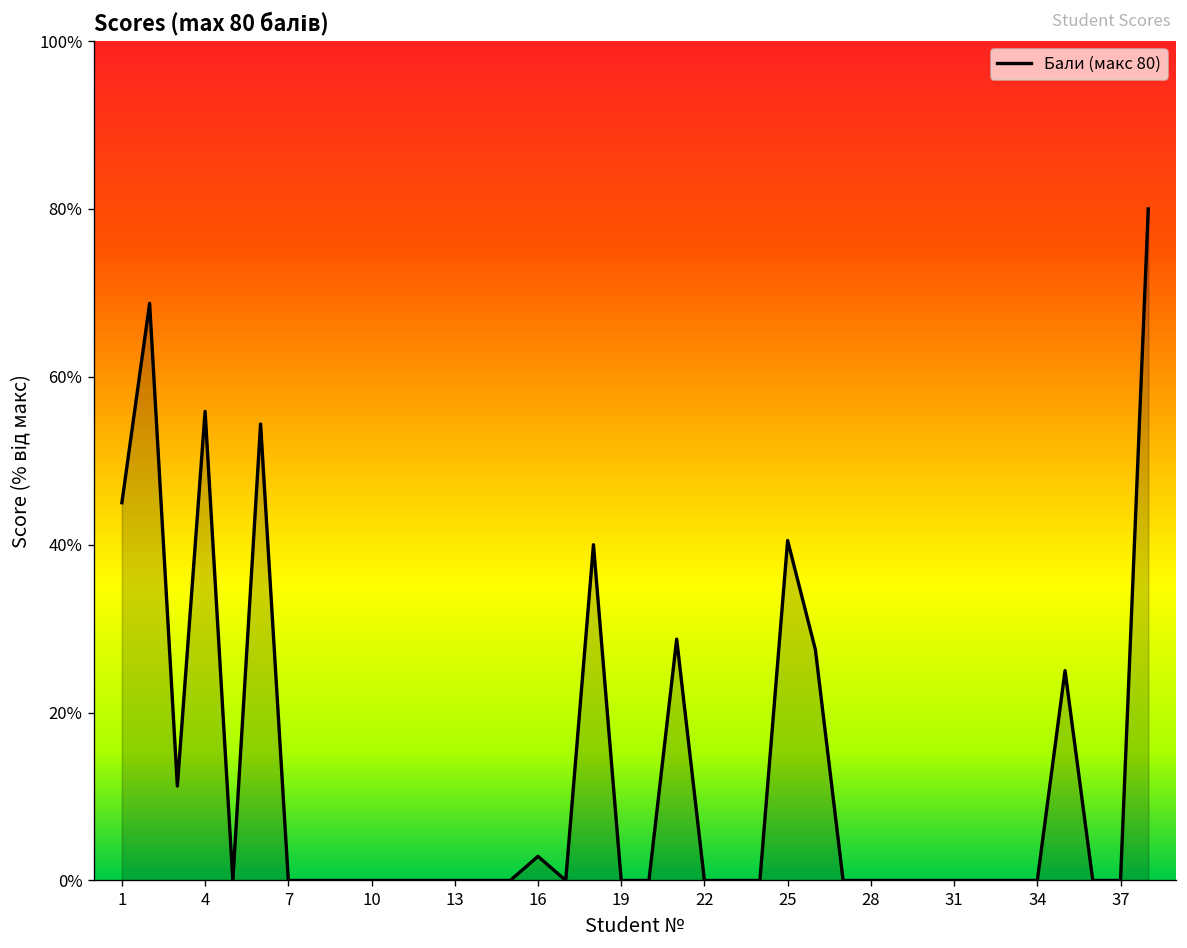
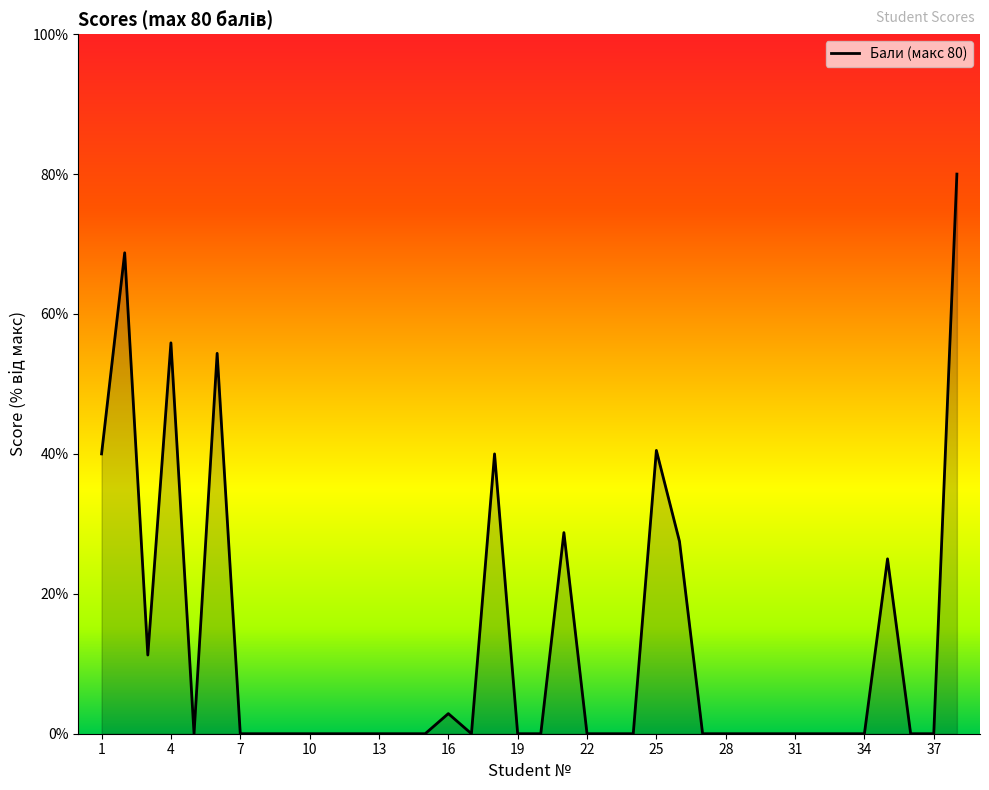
1: 45% -> 40%
